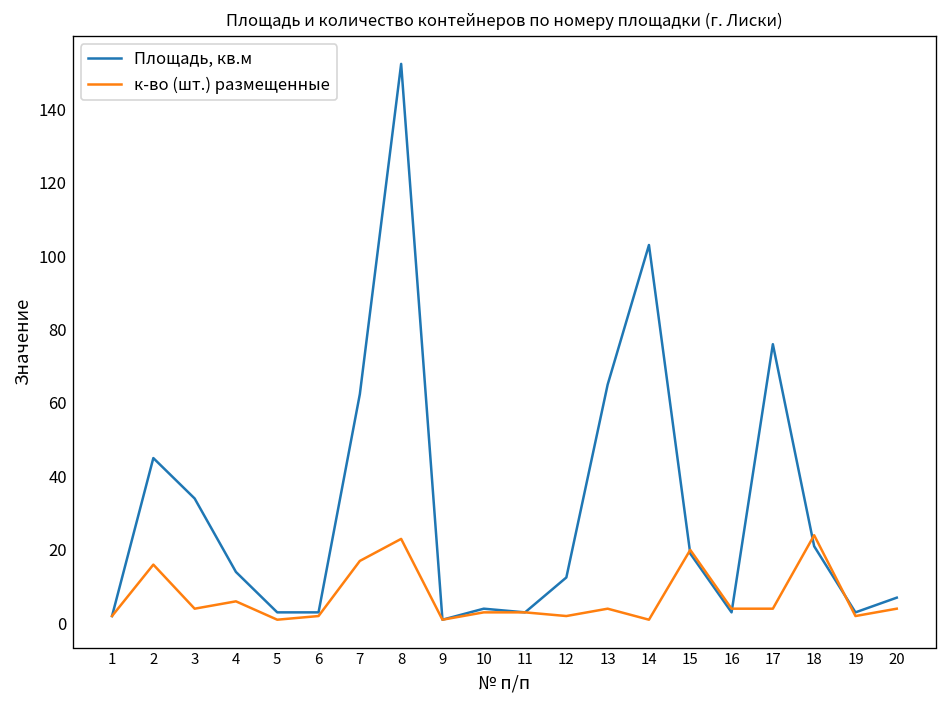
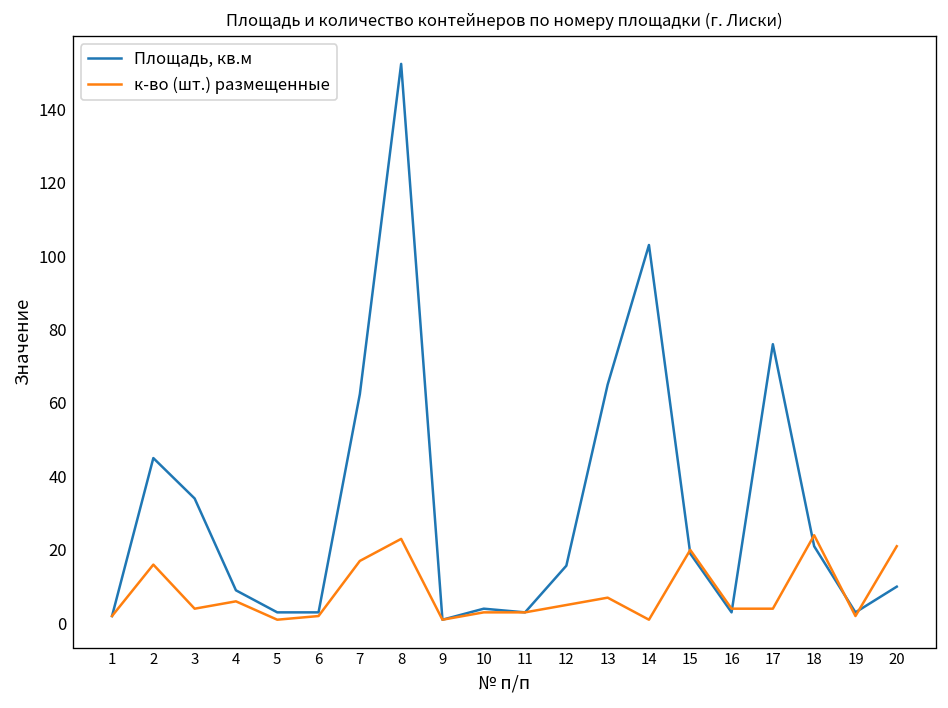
Площадь, кв.м, 4: 14 -> 9
Площадь, кв.м, 12: 13 -> 16
к-во (шт.) размещенные, 12: 2 -> 5
к-во (шт.) размещенные, 13: 4 -> 7
Площадь, кв.м, 20: 7 -> 10
к-во (шт.) размещенные, 20: 4 -> 21
